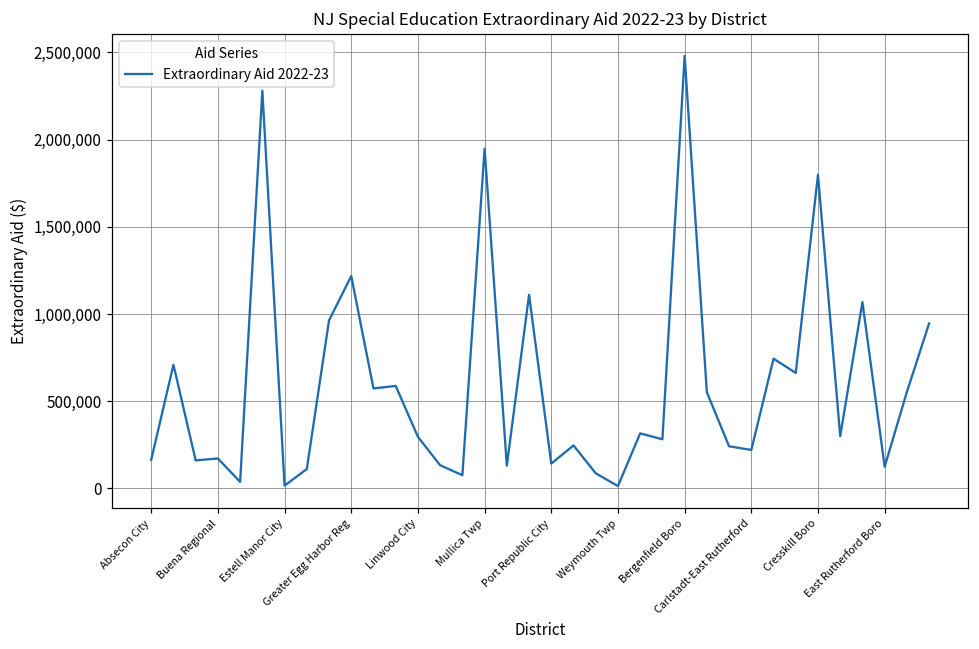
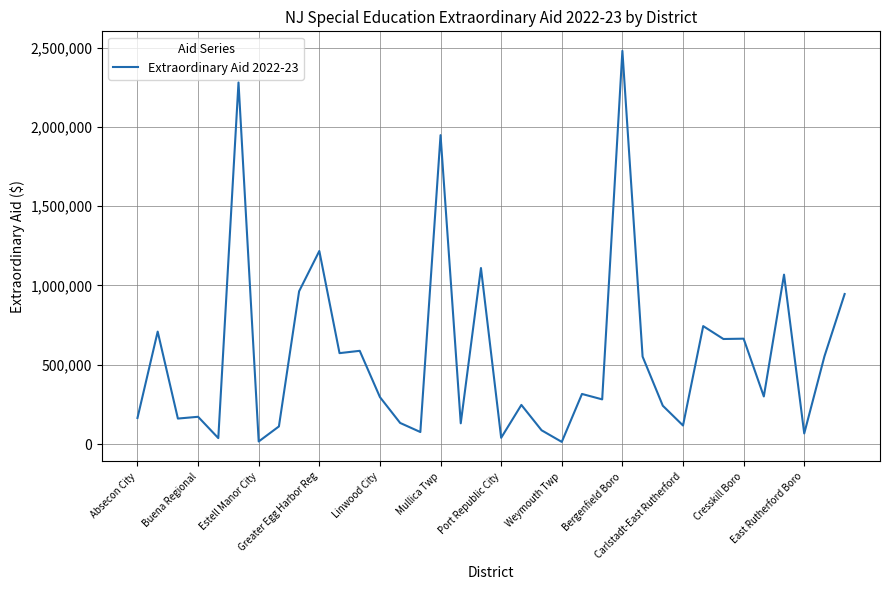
Port Republic City: 140,000 -> 40,000
Carlstadt-East Rutherford: 220,000 -> 120,000
Cresskill Boro: 1,800,000 -> 660,000
East Rutherford Boro: 120,000 -> 70,000
